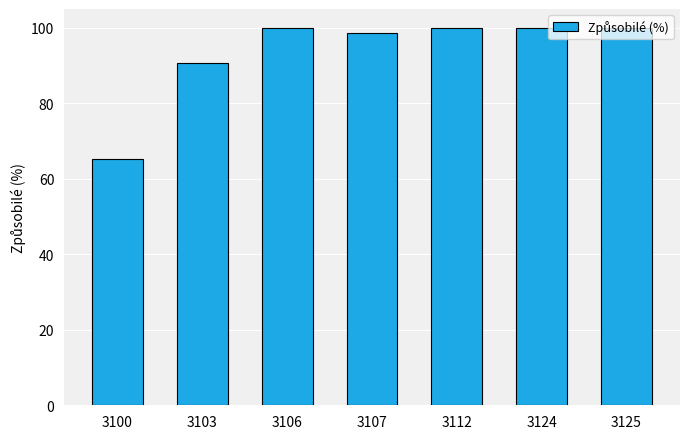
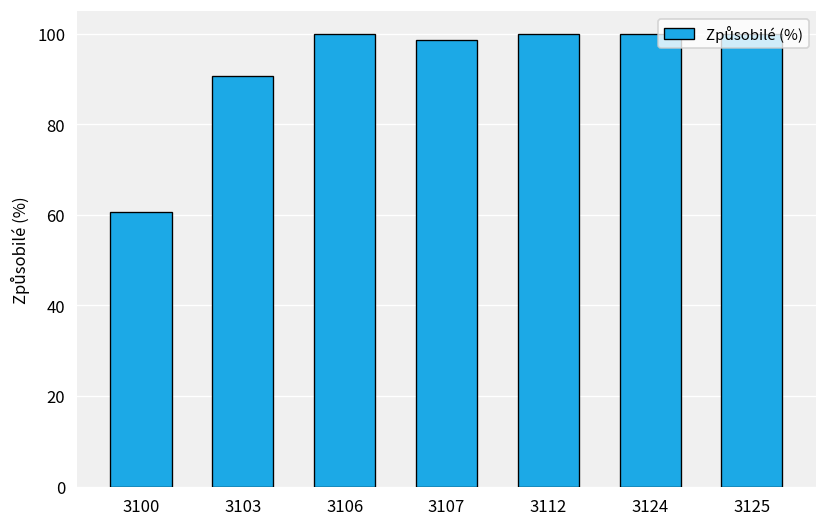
3100: 65 -> 61
